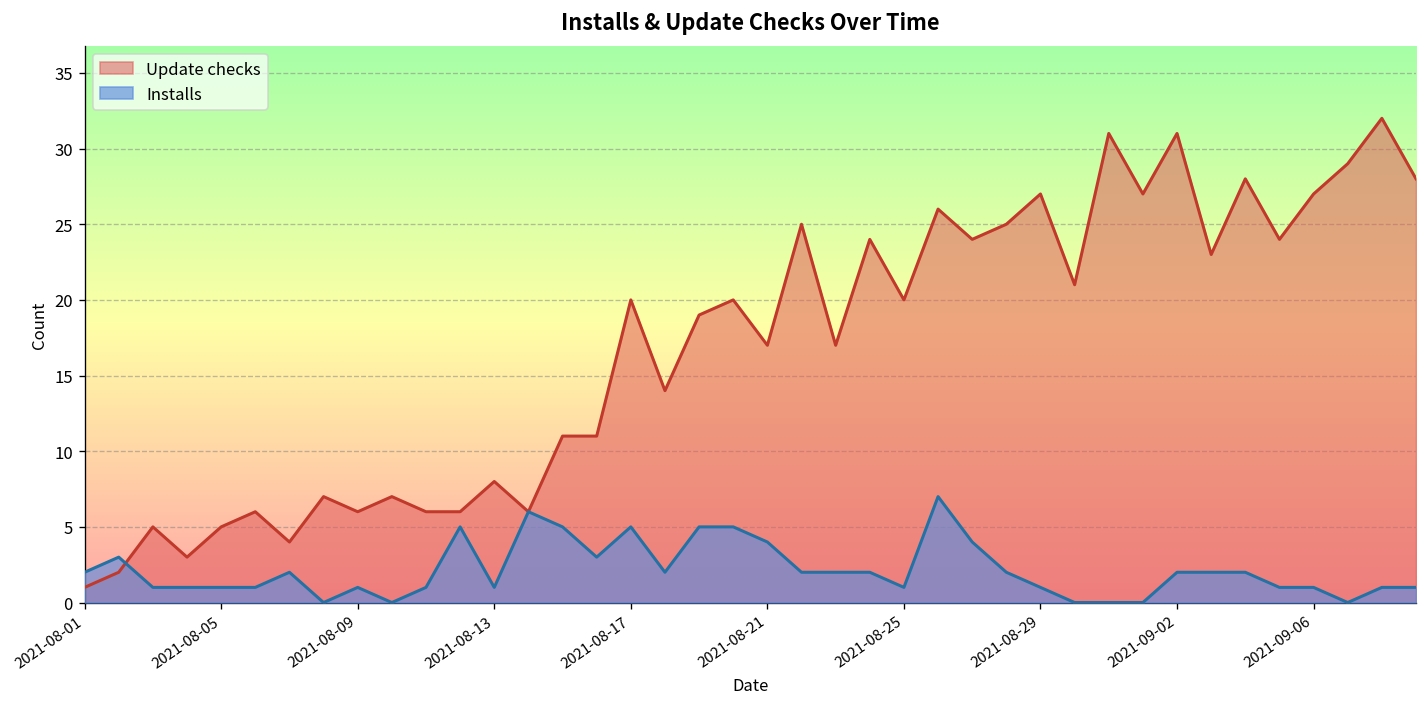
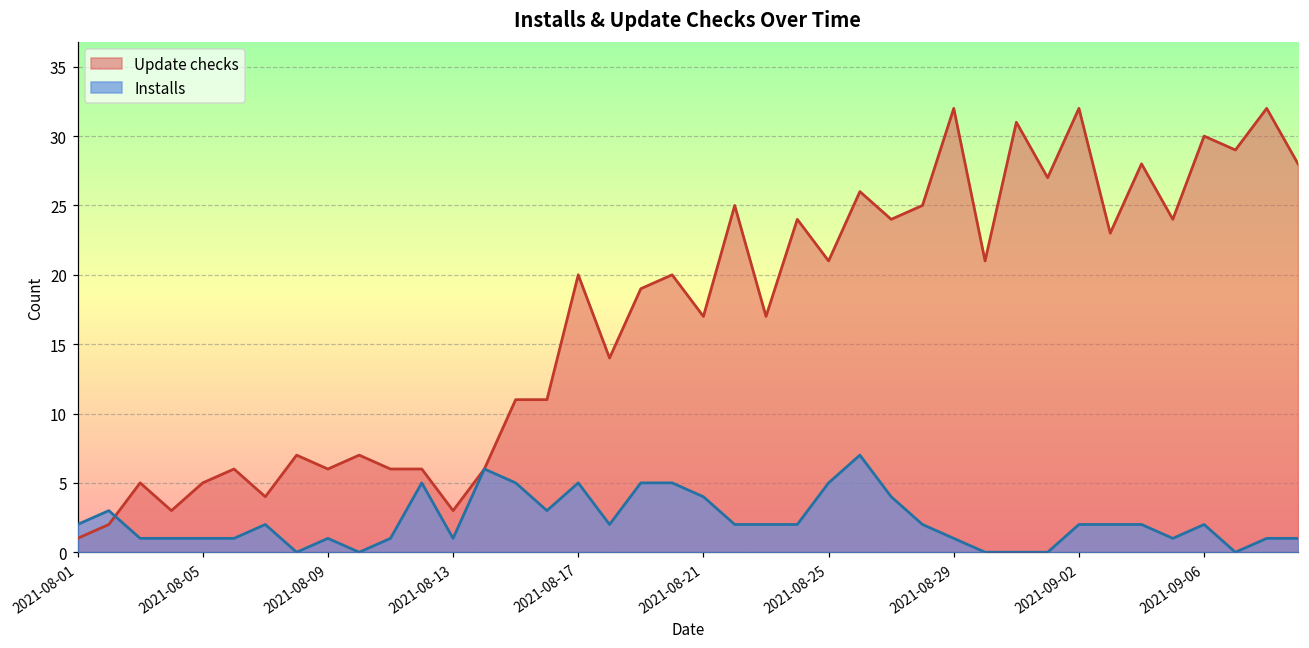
Update checks, 2021-08-13: 8 -> 3
Update checks, 2021-08-25: 20 -> 21
Installs, 2021-08-25: 1 -> 5
Update checks, 2021-08-29: 27 -> 32
Update checks, 2021-09-02: 31 -> 32
Update checks, 2021-09-06: 27 -> 30
Installs, 2021-09-06: 1 -> 2
